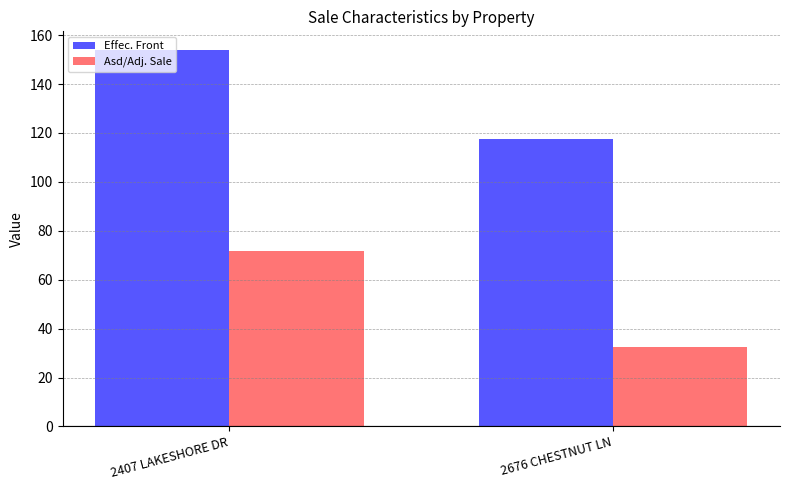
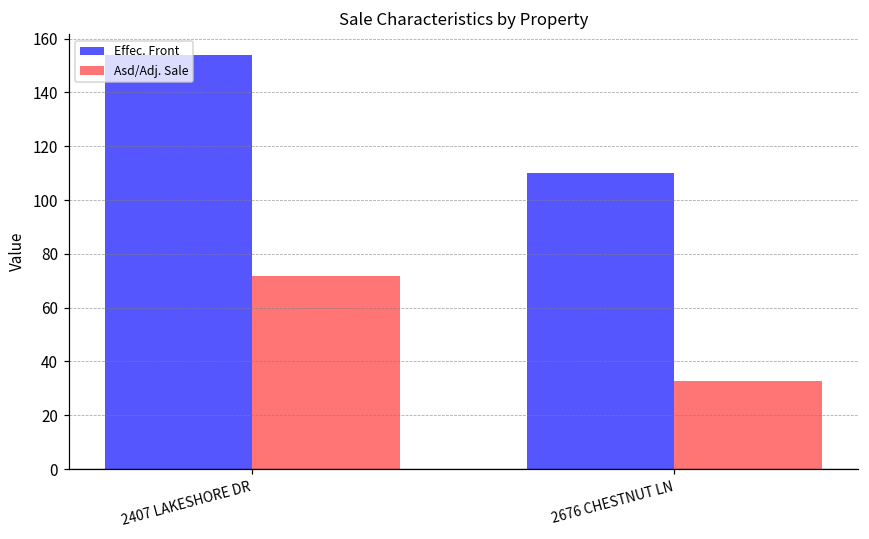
Effec. Front, 2676 CHESTNUT LN: 117 -> 110
